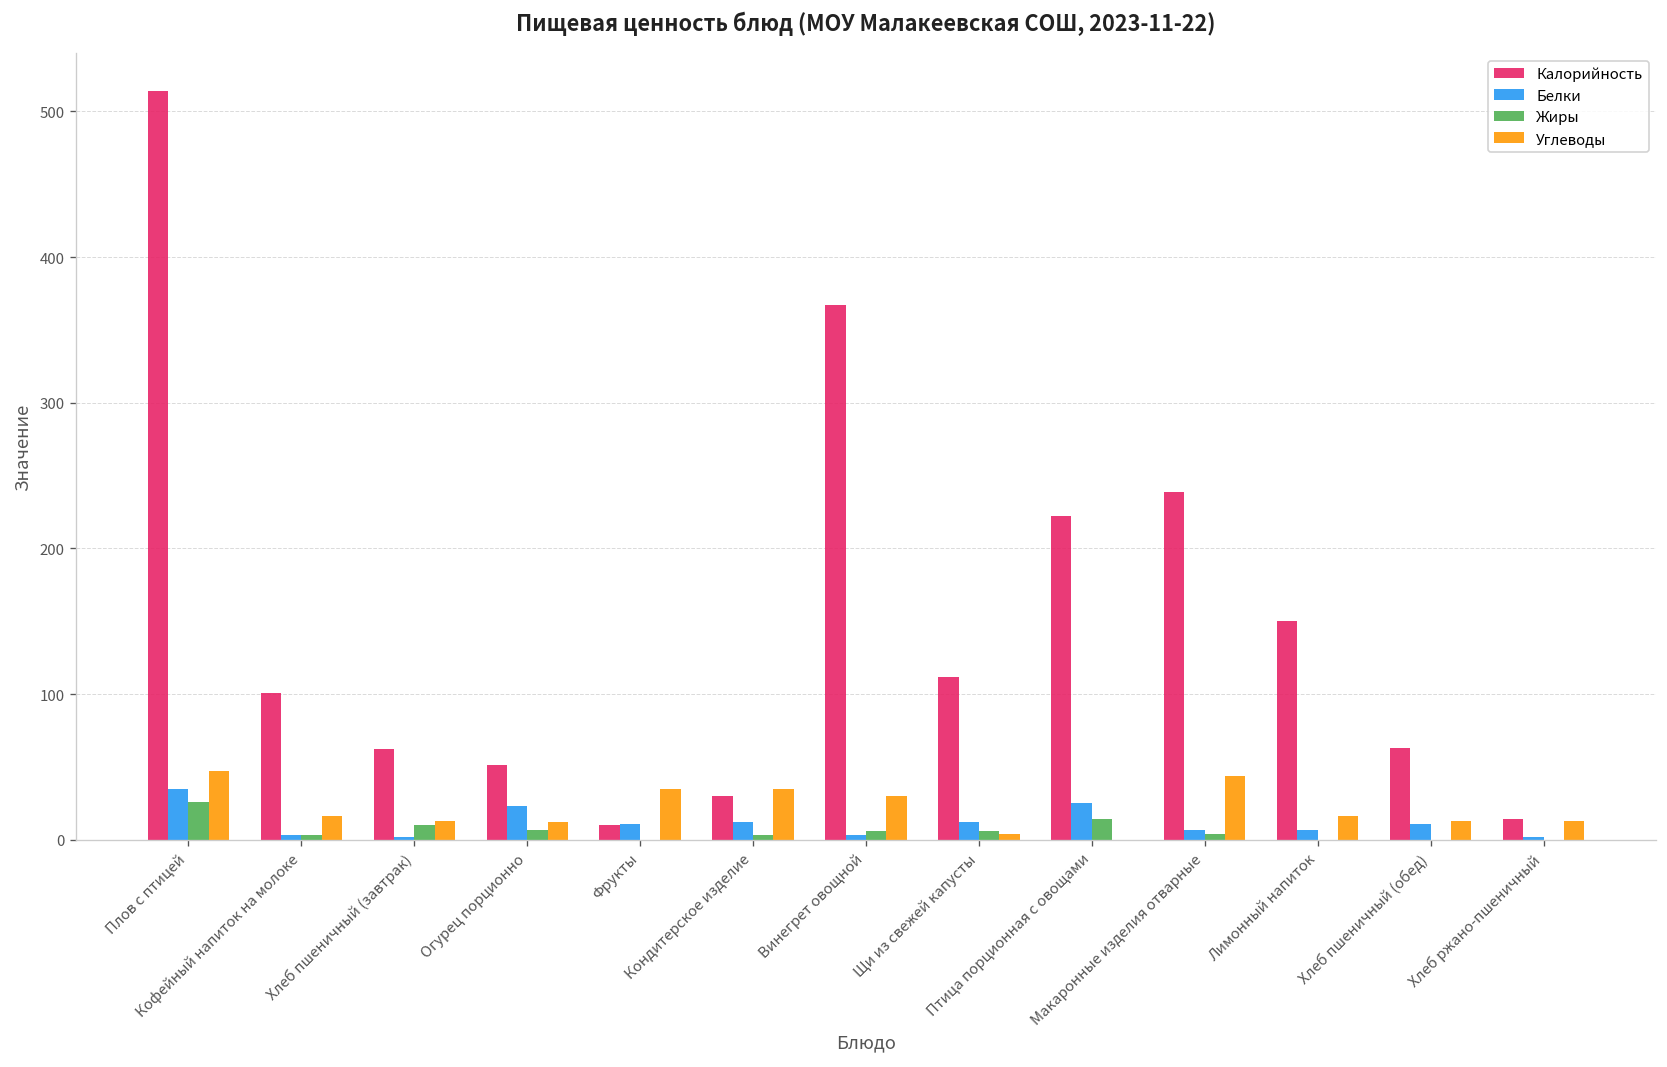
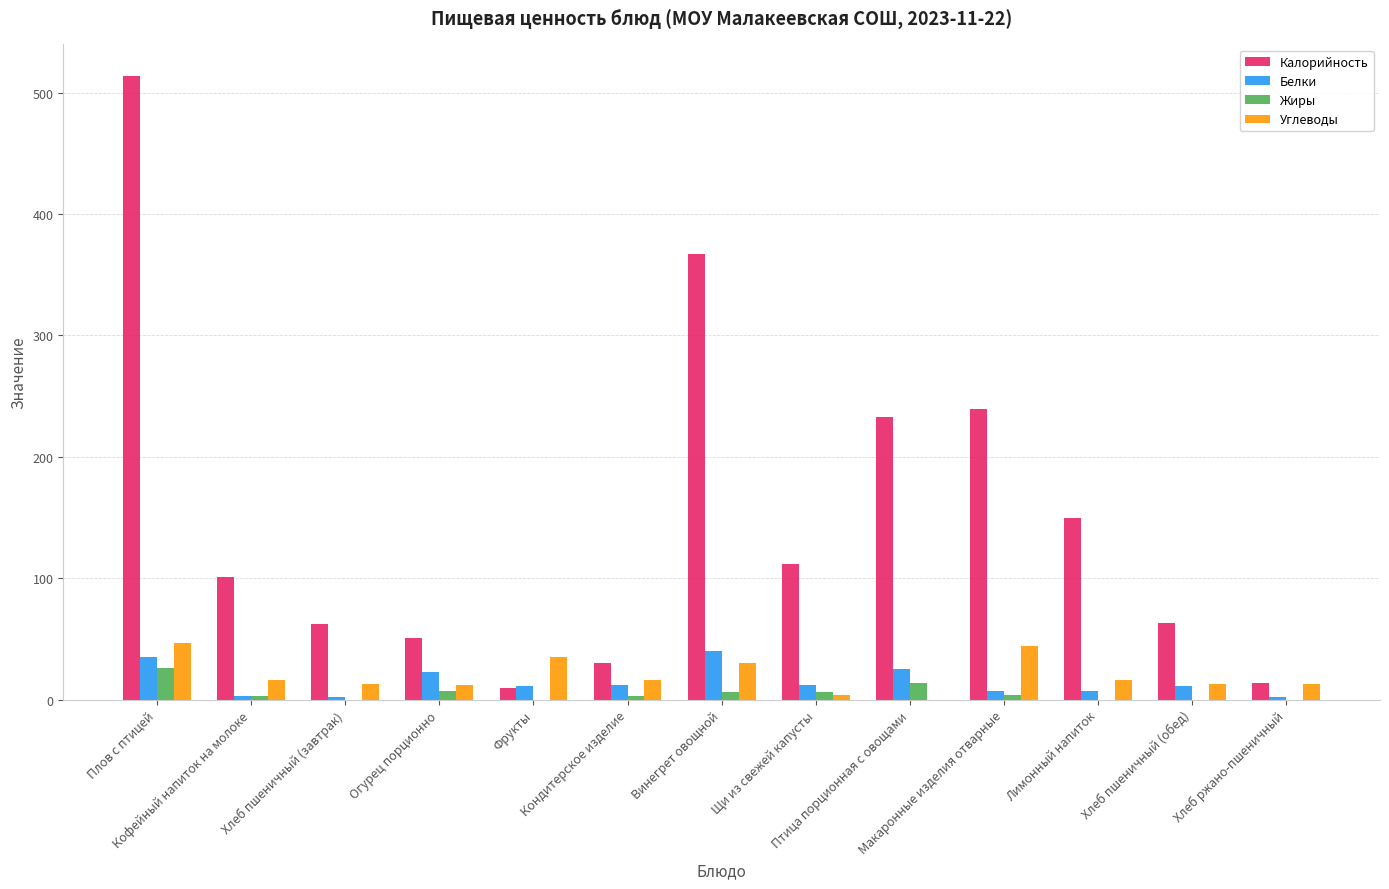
Жиры, Хлеб пшеничный (завтрак): 10 -> 0
Углеводы, Кондитерское изделие: 35 -> 16
Белки, Винегрет овощной: 3 -> 40
Калорийность, Птица порционная с овощами: 222 -> 233
